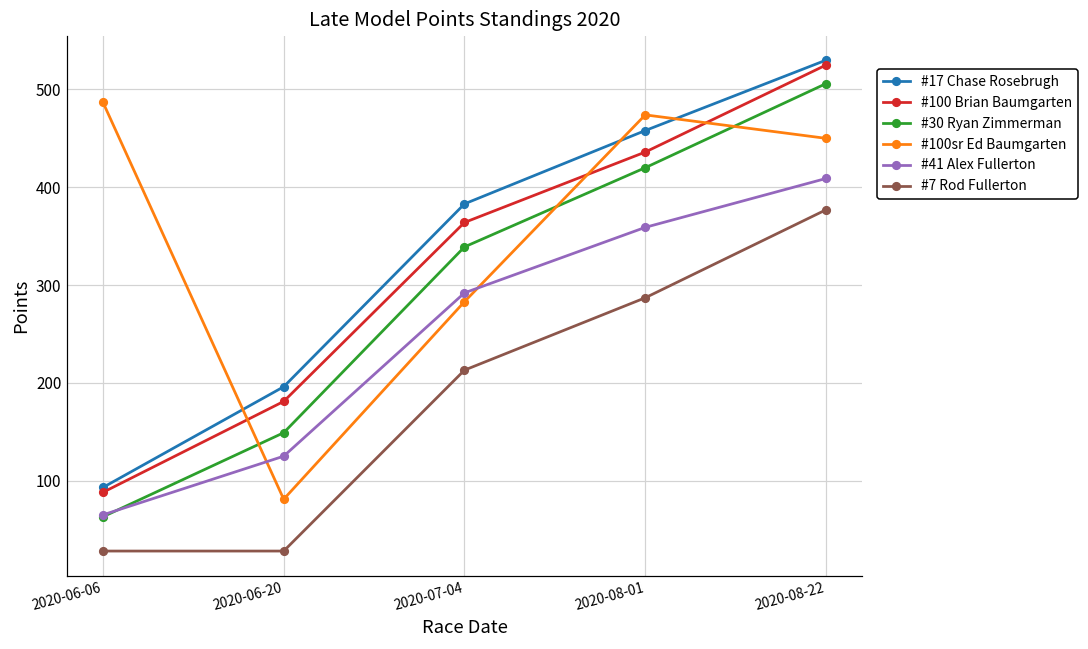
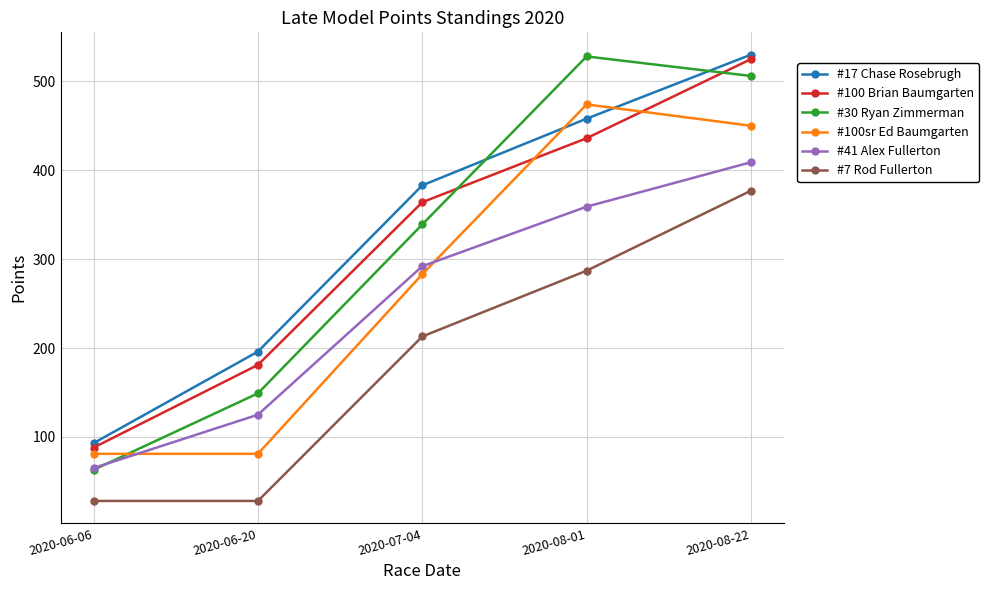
#100sr Ed Baumgarten, 2020-06-06: 490 -> 80
#30 Ryan Zimmerman, 2020-08-01: 420 -> 530
